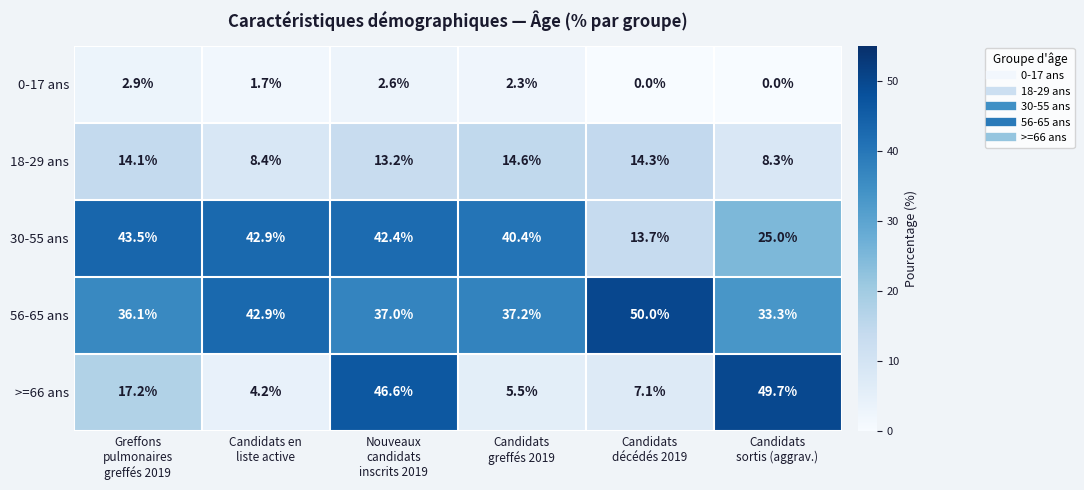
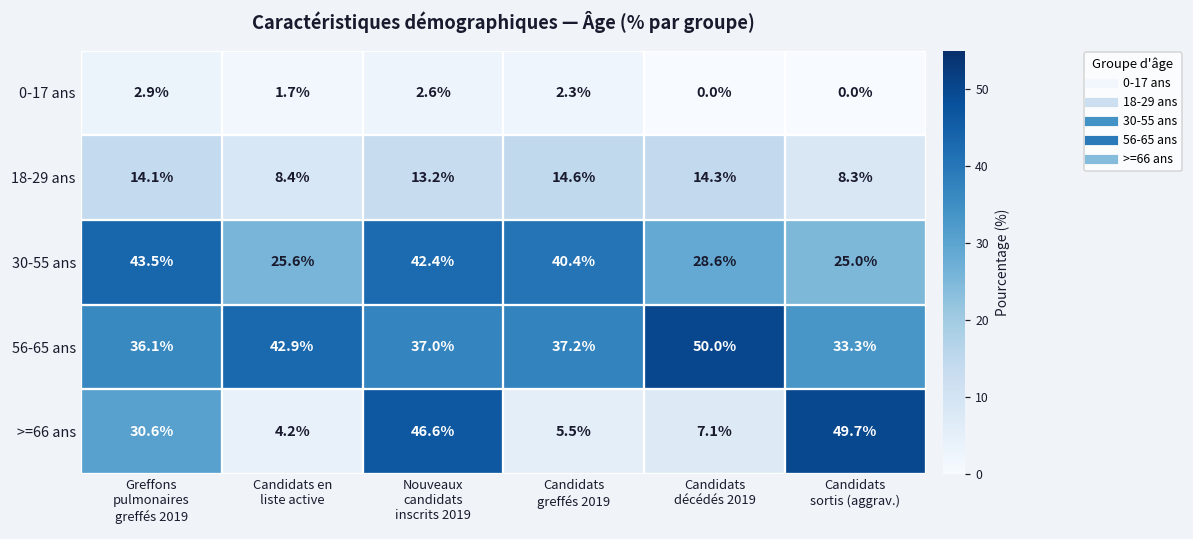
30-55 ans, Candidats en liste active: 42.9% -> 25.6%
30-55 ans, Candidats décédés 2019: 13.7% -> 28.6%
>=66 ans, Greffons pulmonaires greffés 2019: 17.2% -> 30.6%
